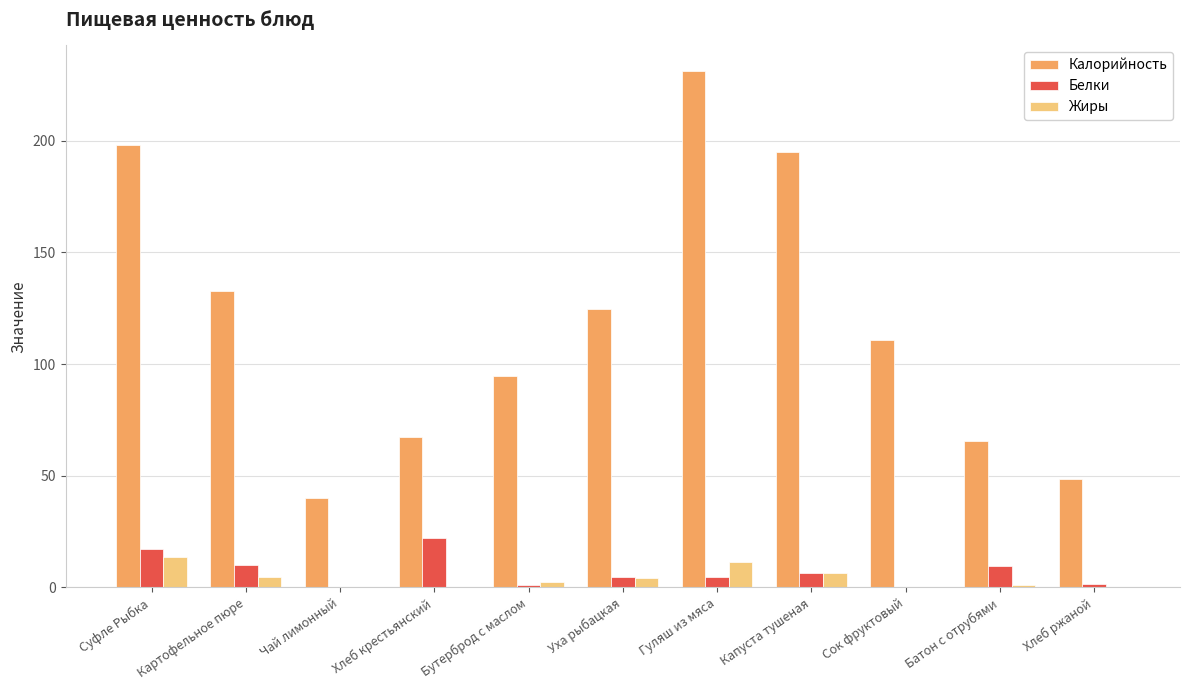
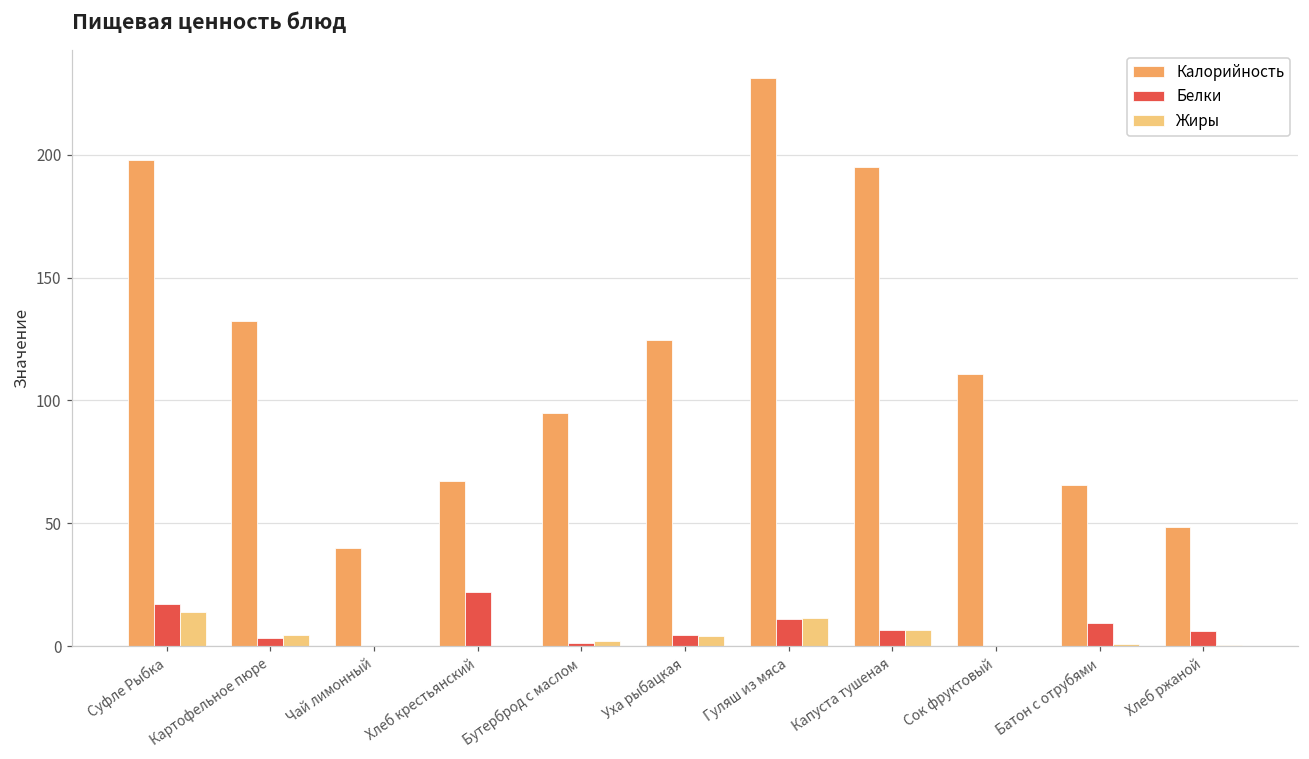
Белки, Картофельное пюре: 10 -> 3
Белки, Гуляш из мяса: 5 -> 11
Белки, Хлеб ржаной: 2 -> 6
